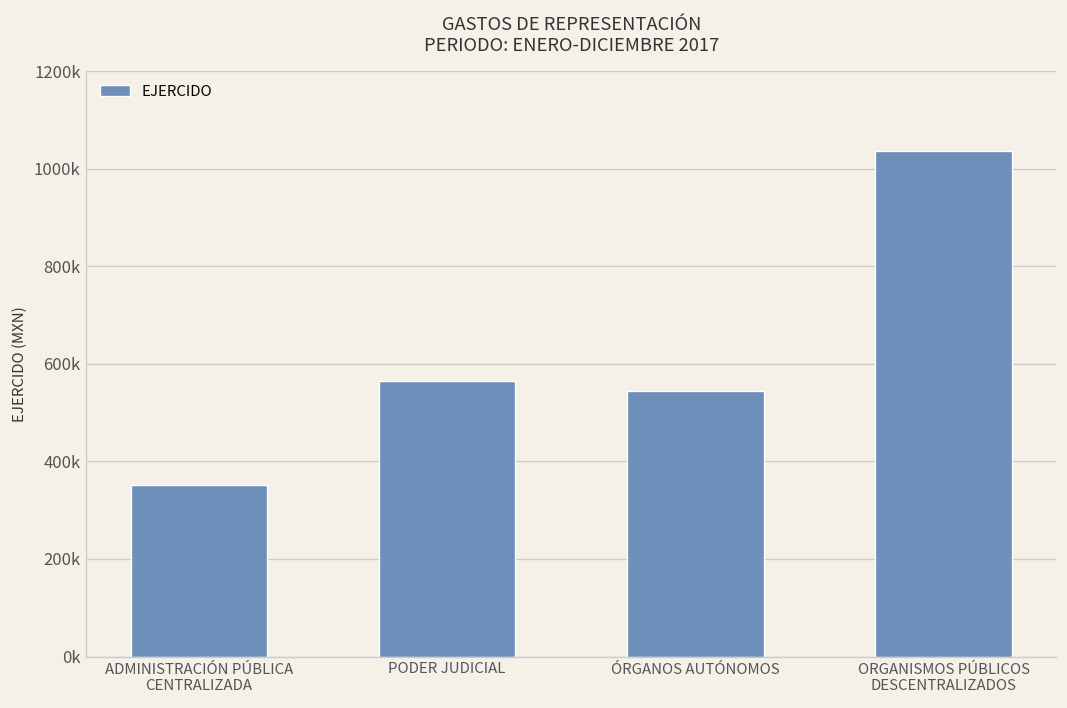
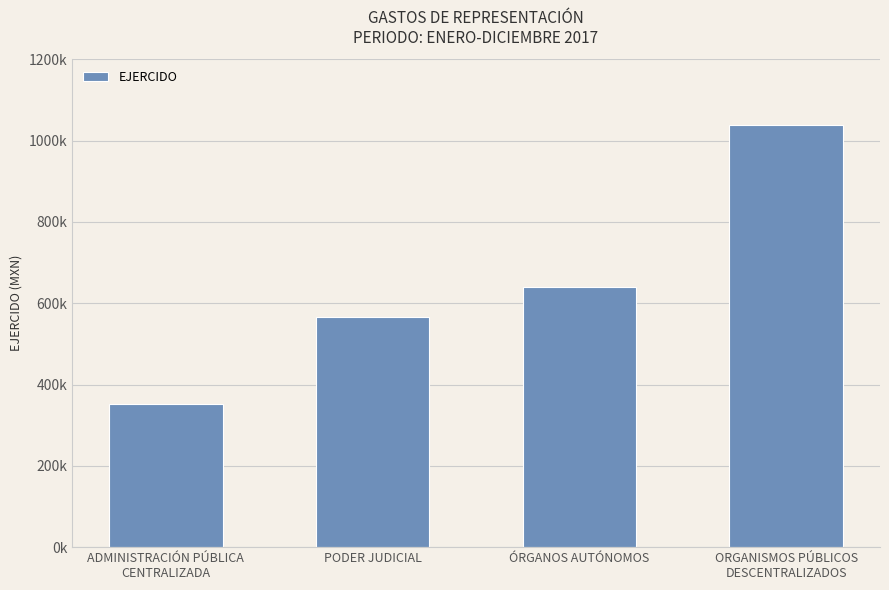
ÓRGANOS AUTÓNOMOS: 540000 -> 640000
